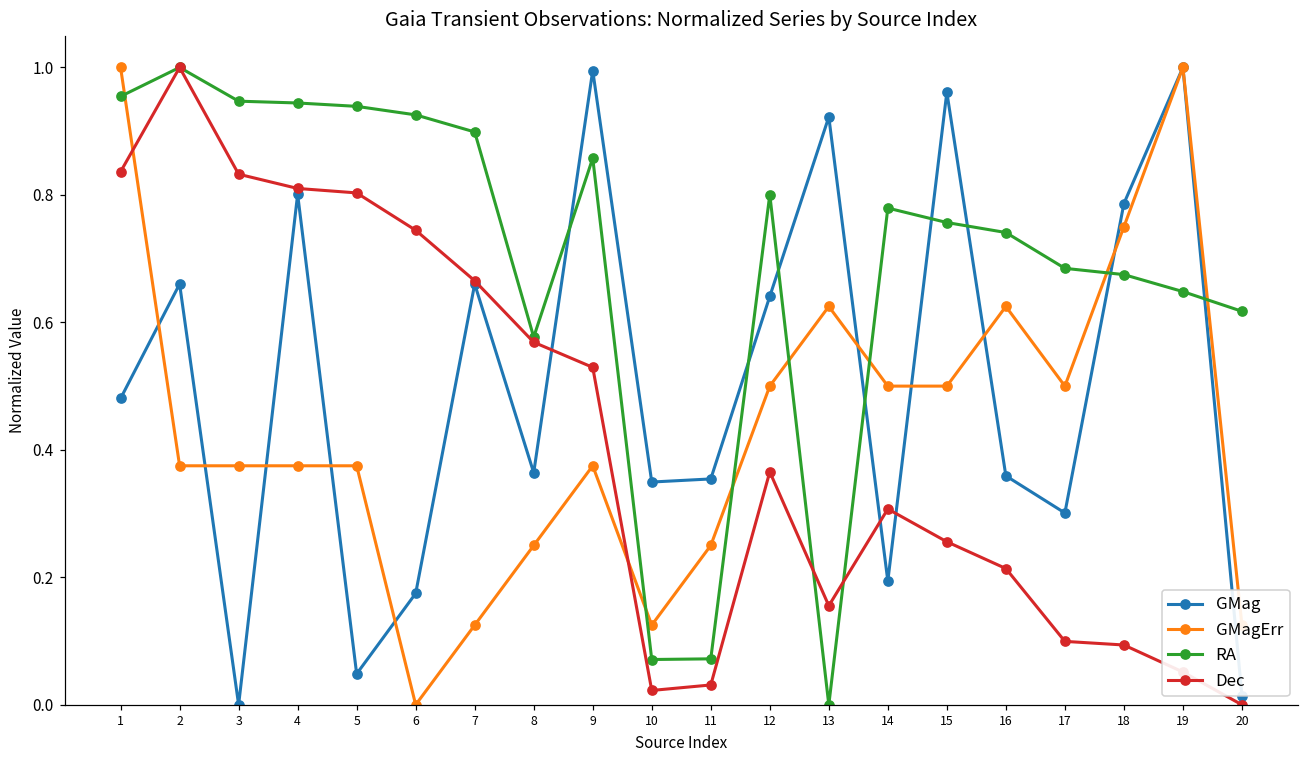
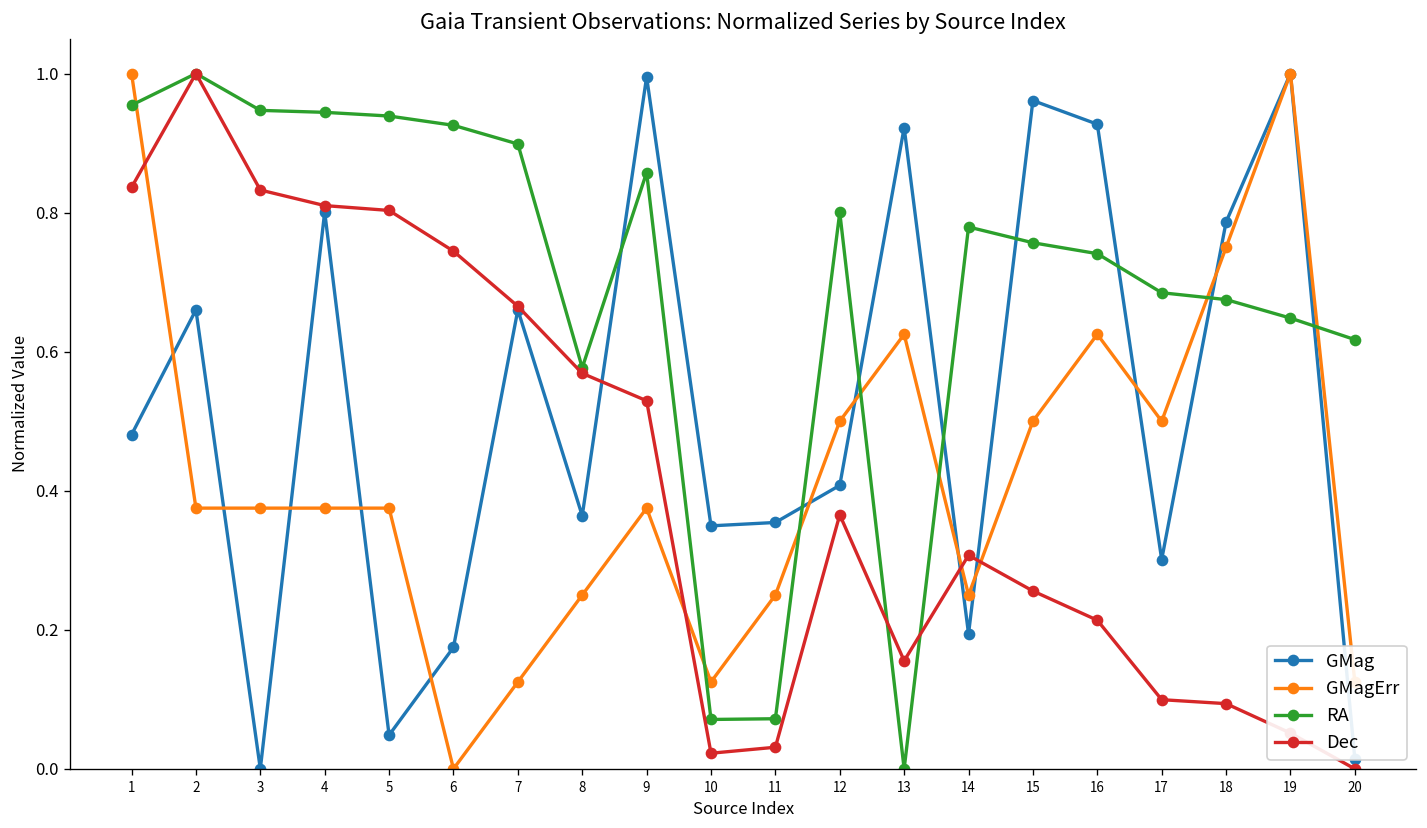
GMag, 12: 0.64 -> 0.41
GMagErr, 14: 0.50 -> 0.25
GMag, 16: 0.36 -> 0.93
